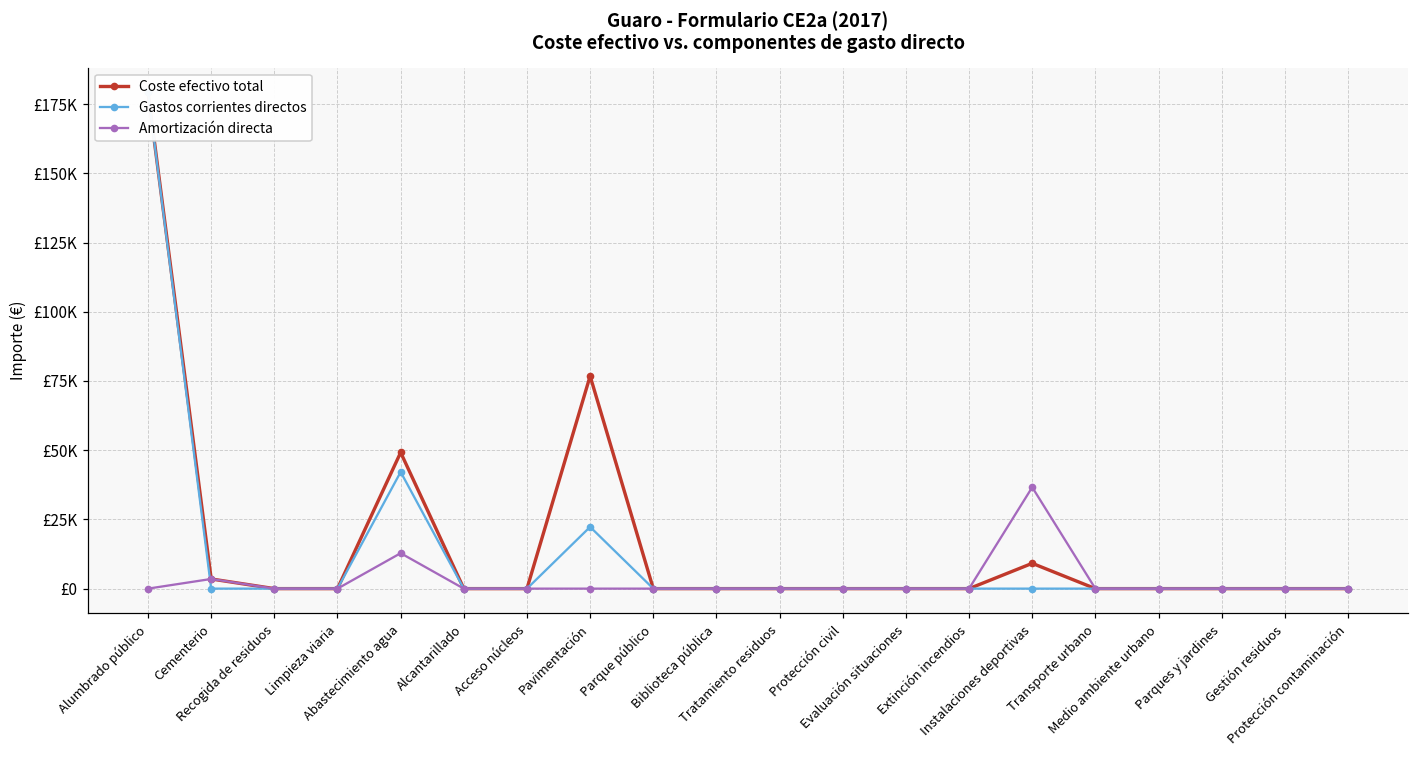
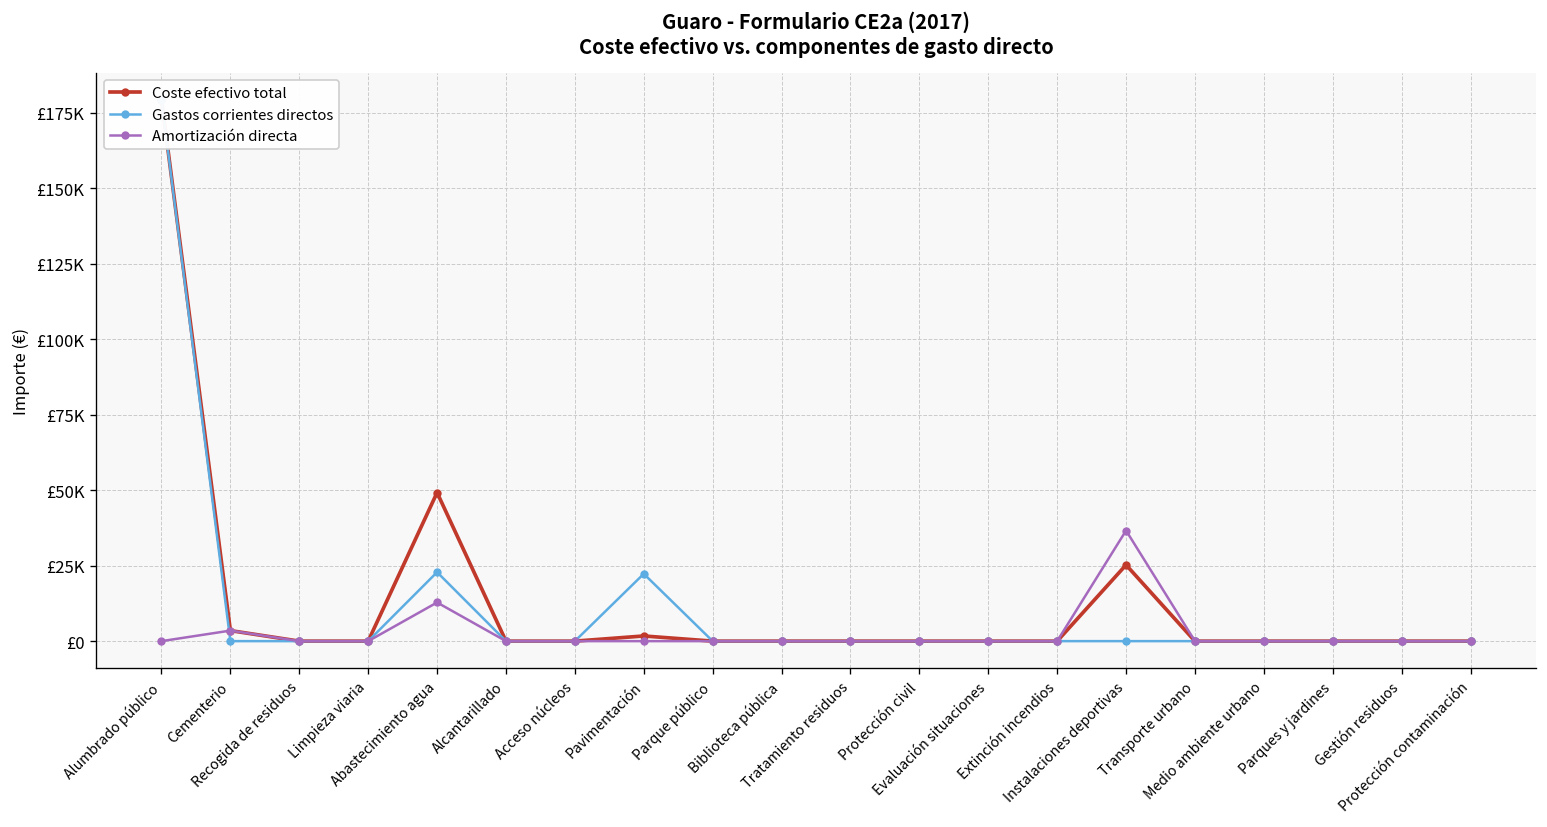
Gastos corrientes directos, Abastecimiento agua: £42000 -> £23000
Coste efectivo total, Pavimentación: £77000 -> £2000
Coste efectivo total, Instalaciones deportivas: £9000 -> £25000
